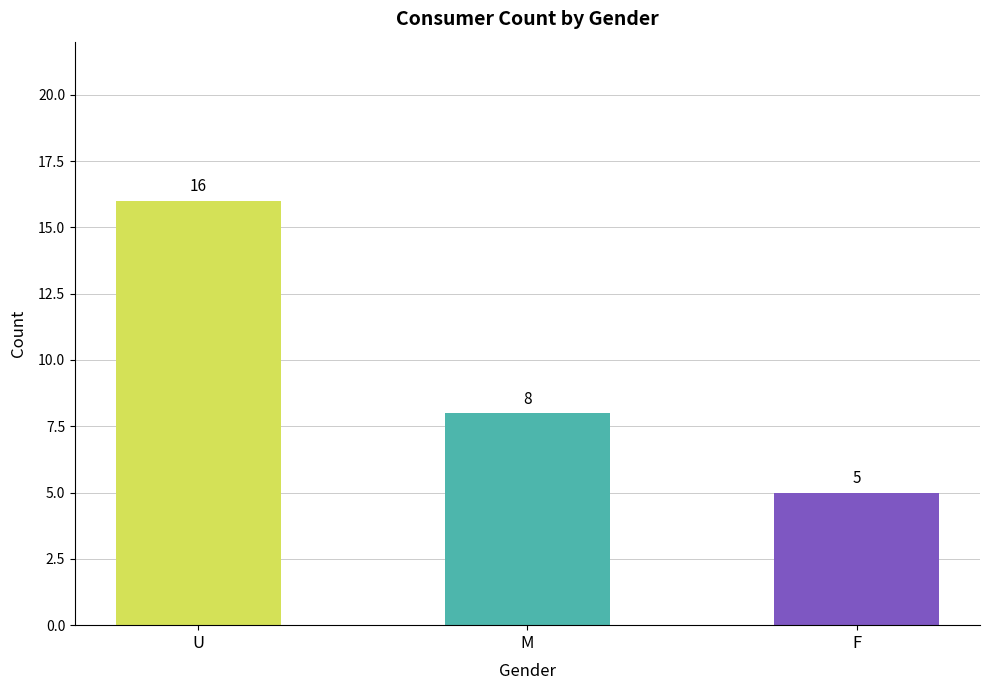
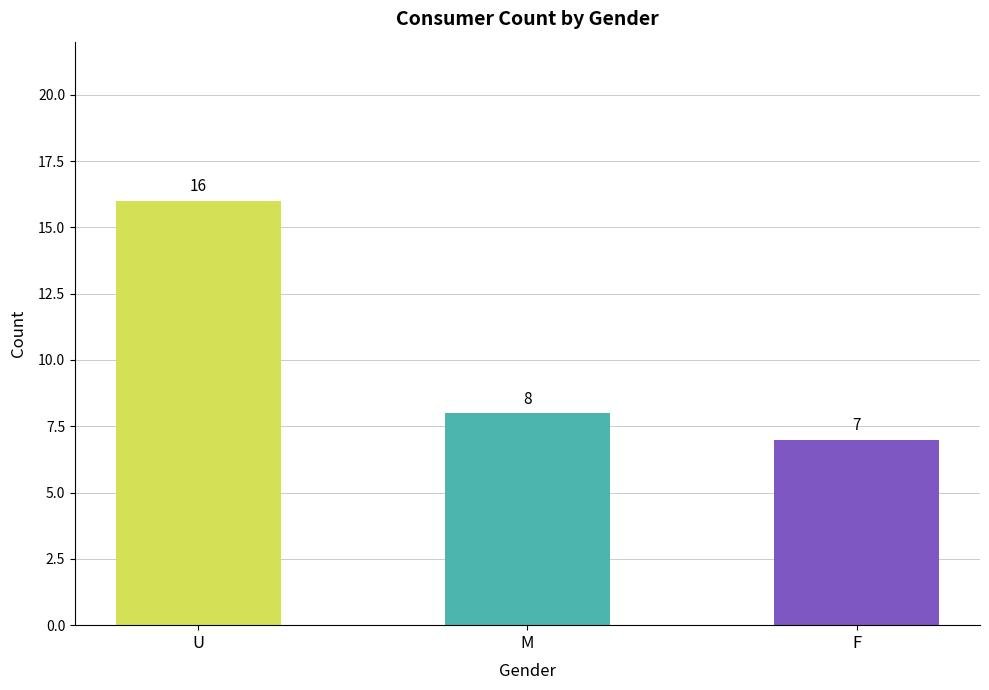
F: 5 -> 7
